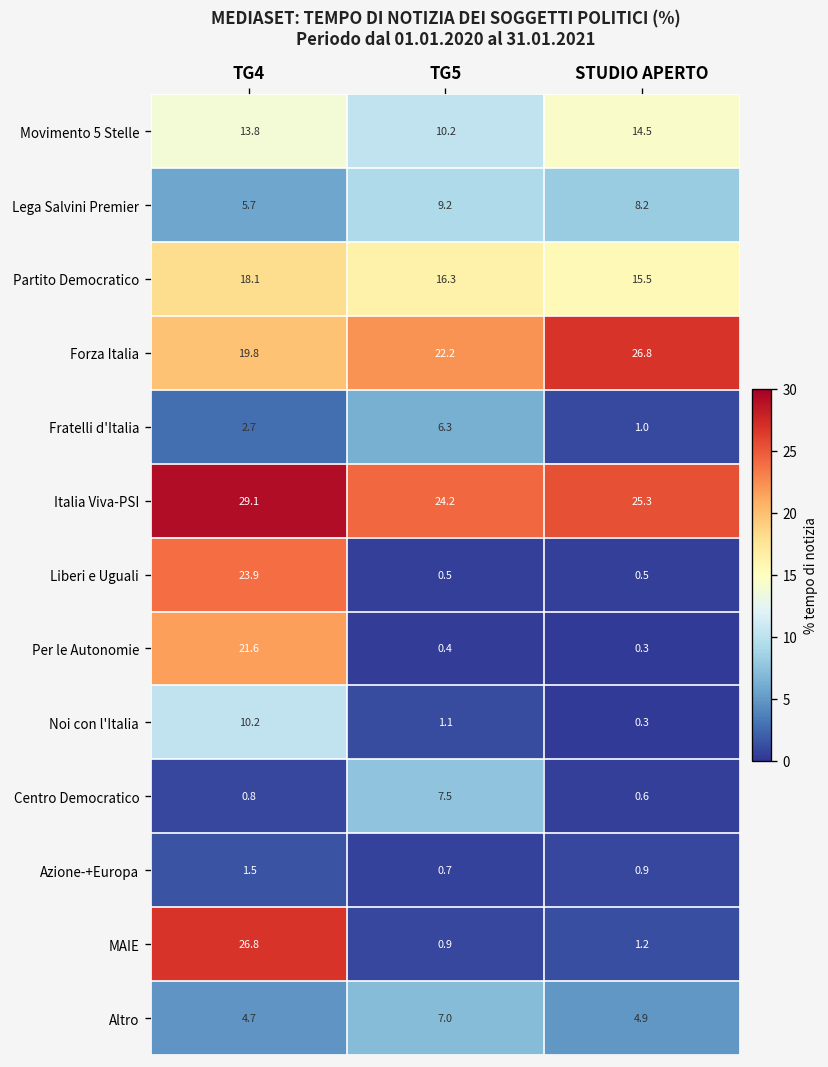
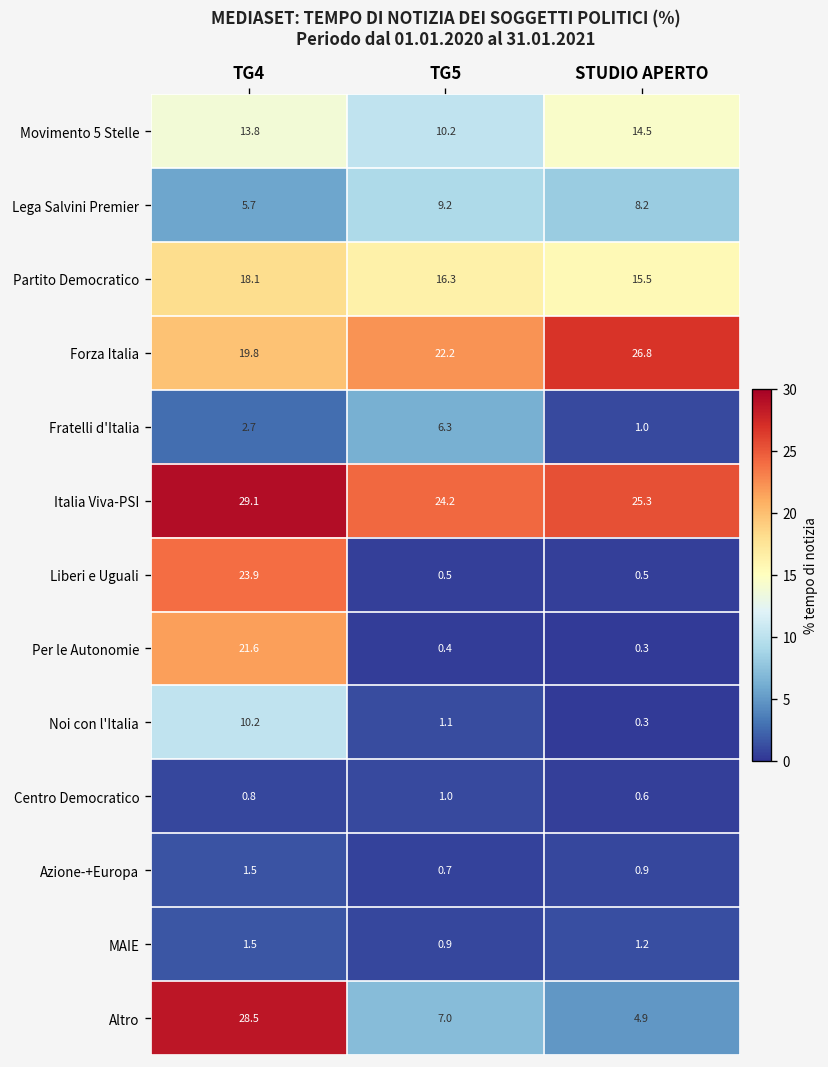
Centro Democratico, TG5: 7.5 -> 1.0
MAIE, TG4: 26.8 -> 1.5
Altro, TG4: 4.7 -> 28.5
